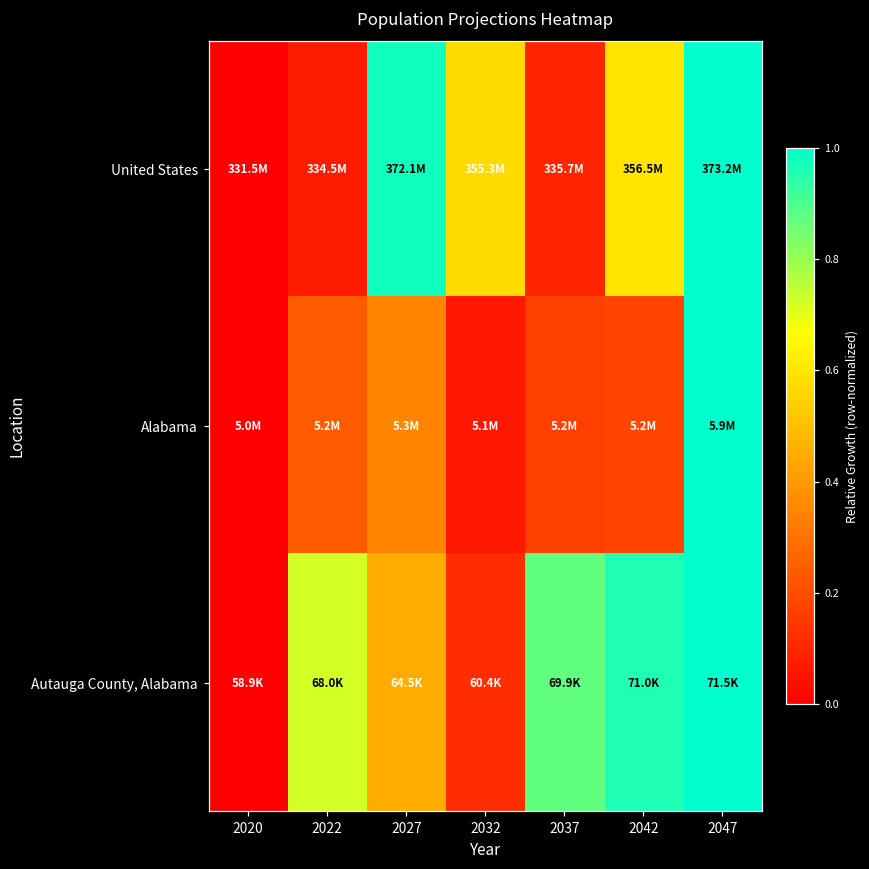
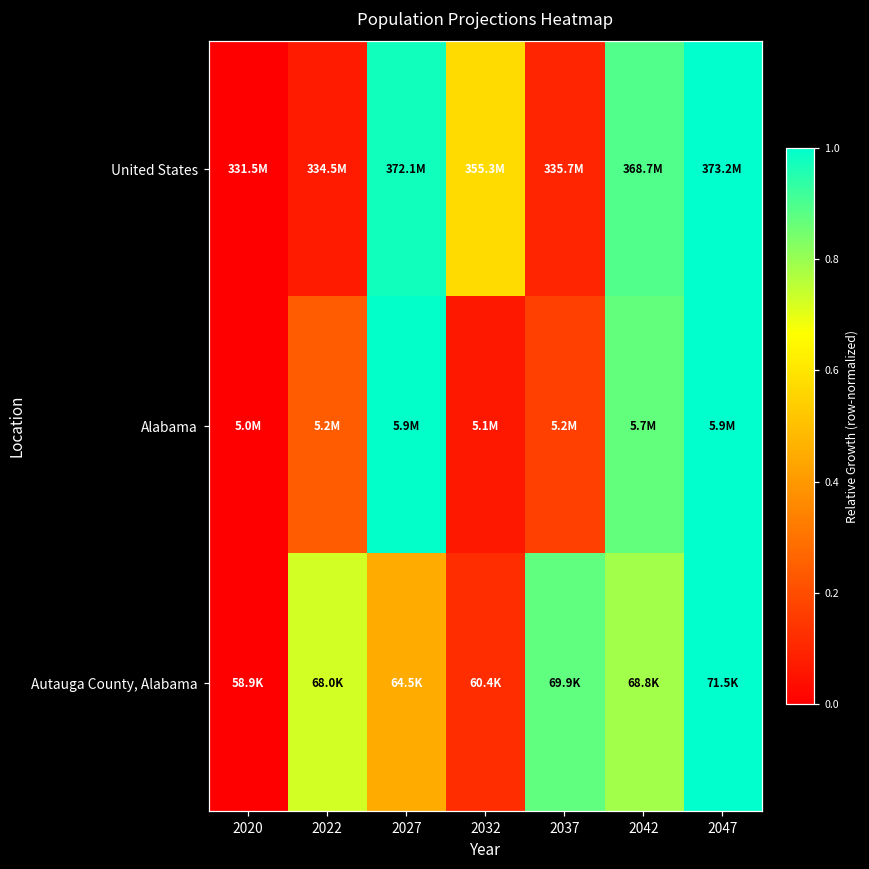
United States, 2042: 356.5M -> 368.7M
Alabama, 2027: 5.3M -> 5.9M
Alabama, 2042: 5.2M -> 5.7M
Autauga County, Alabama, 2042: 71.0K -> 68.8K
